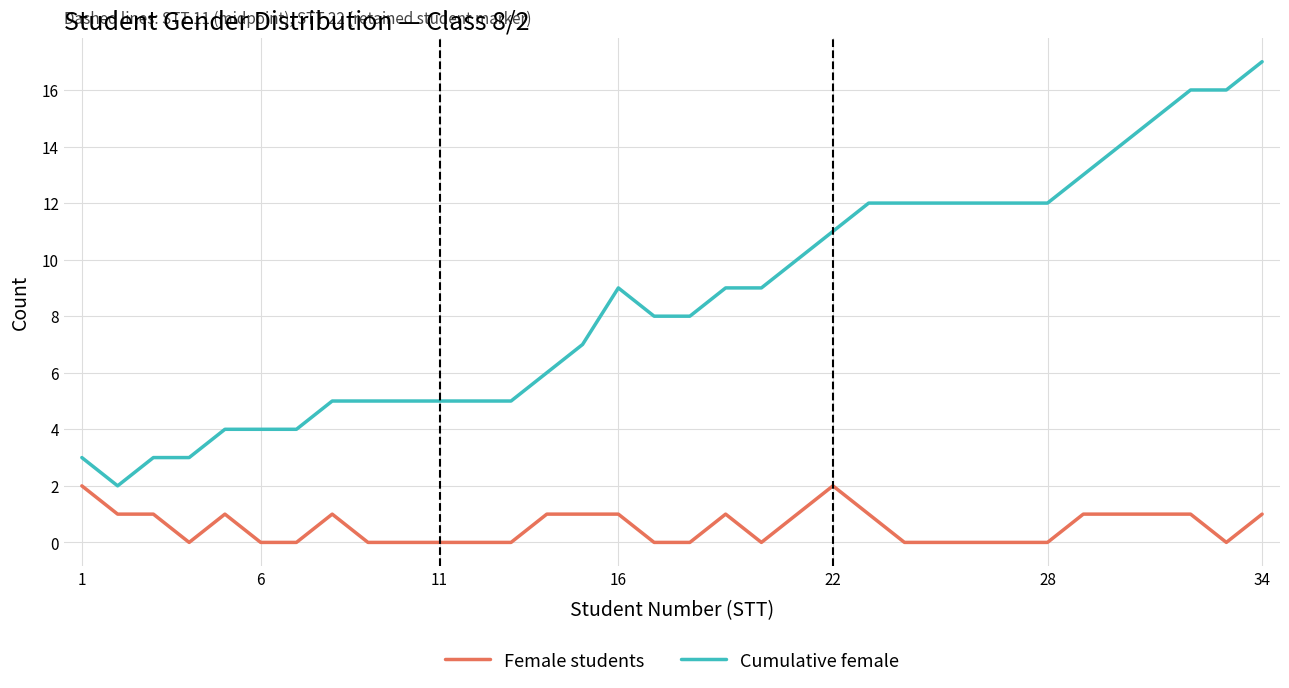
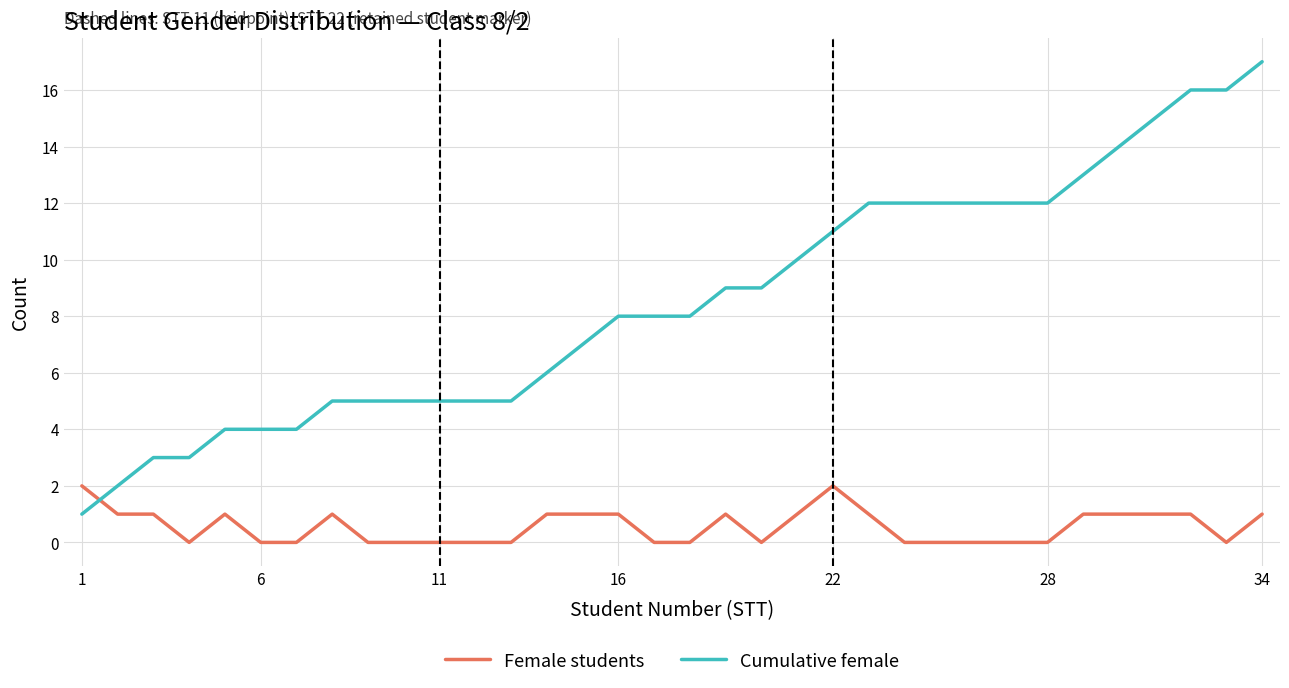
Cumulative female, 1: 3 -> 1
Cumulative female, 16: 9 -> 8
